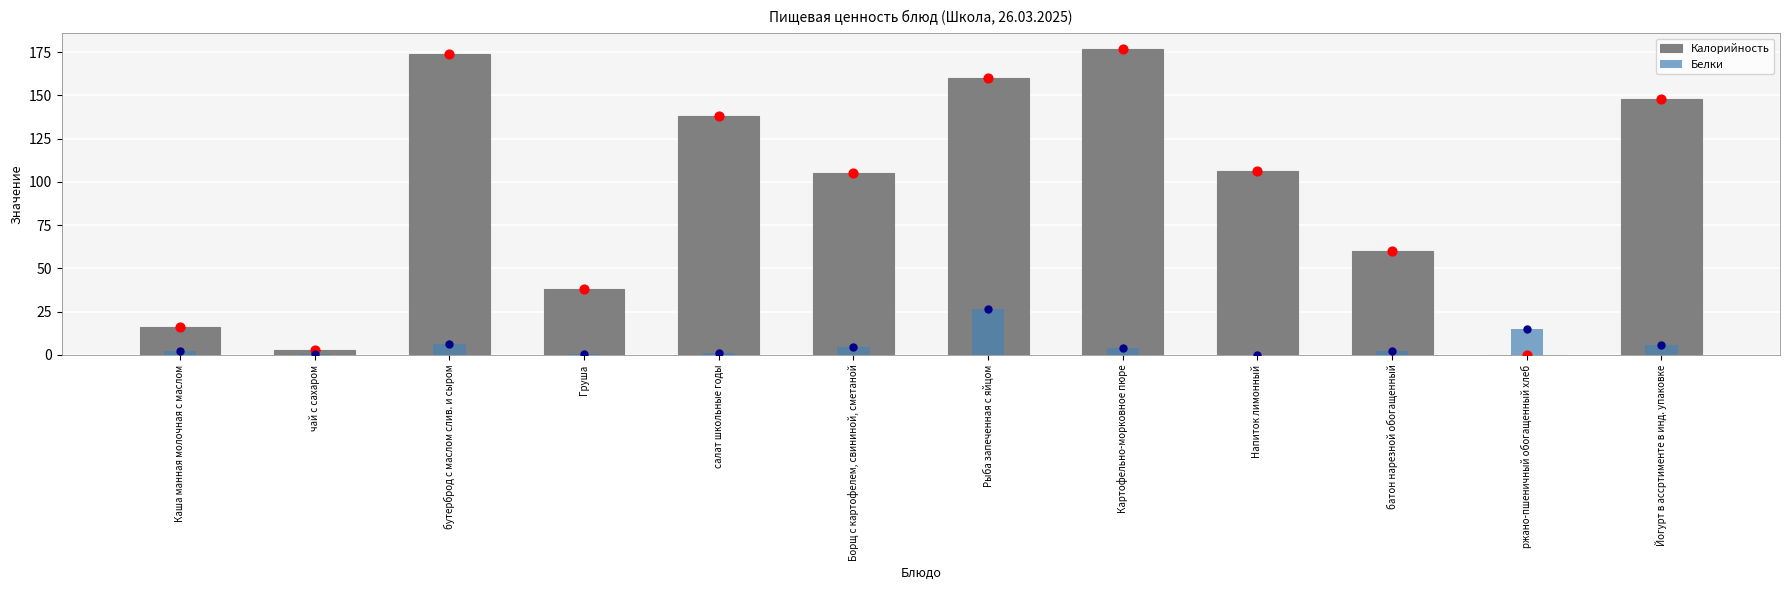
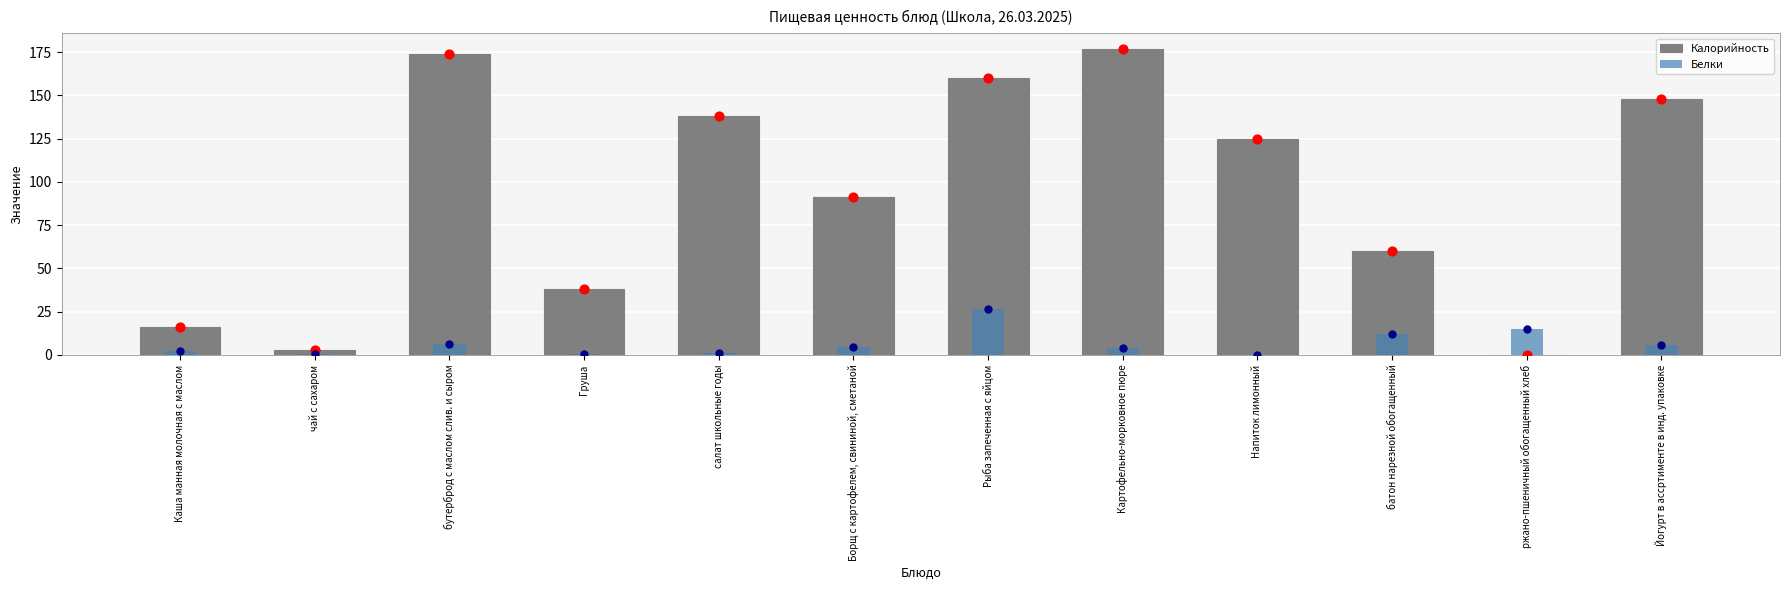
Калорийность, Борщ с картофелем, свининой, сметаной: 105 -> 91
Калорийность, Напиток лимонный: 106 -> 125
Белки, батон нарезной обогащенный: 2 -> 12
